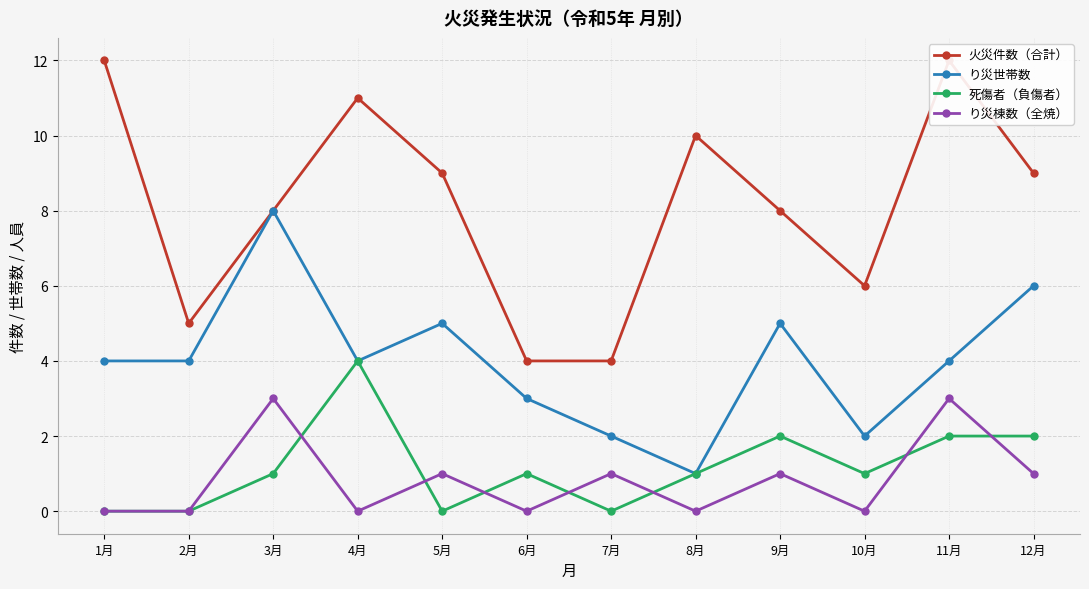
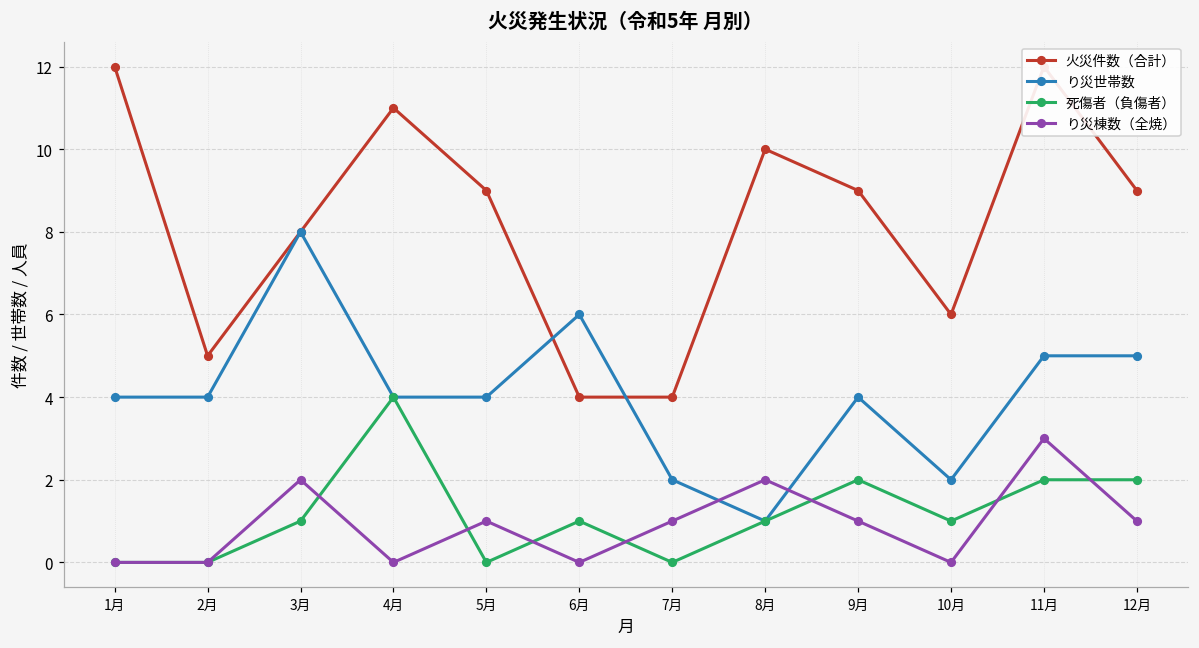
り災棟数（全焼）, 3月: 3 -> 2
り災世帯数, 5月: 5 -> 4
り災世帯数, 6月: 3 -> 6
り災棟数（全焼）, 8月: 0 -> 2
火災件数（合計）, 9月: 8 -> 9
り災世帯数, 9月: 5 -> 4
り災世帯数, 11月: 4 -> 5
り災世帯数, 12月: 6 -> 5
